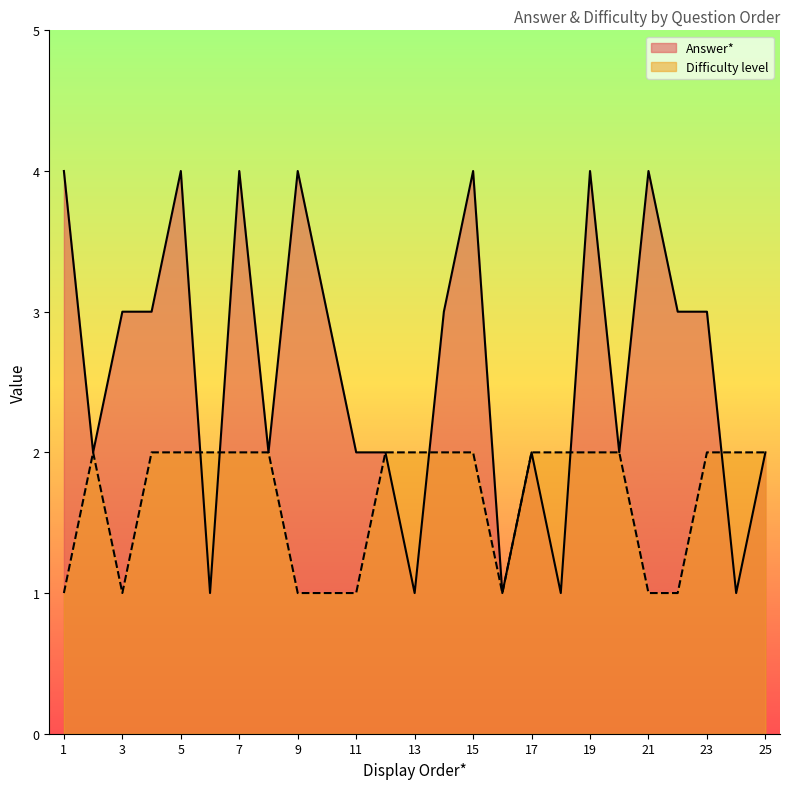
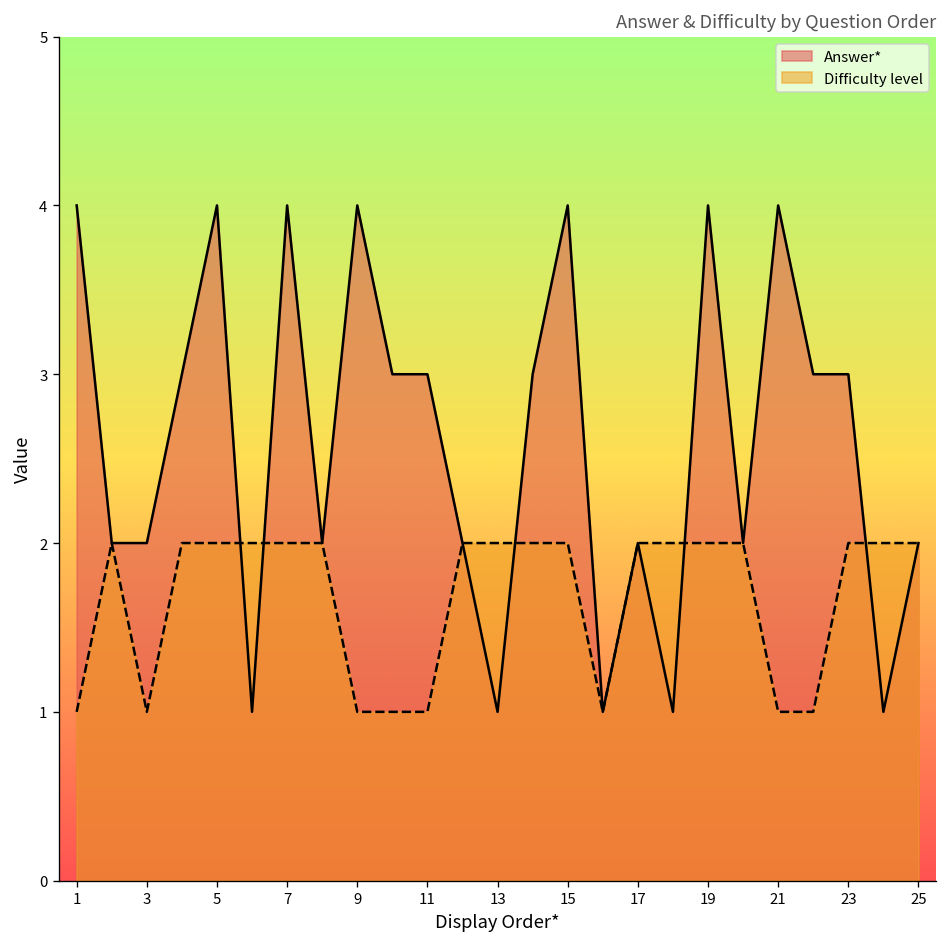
Answer*, 3: 3 -> 2
Answer*, 11: 2 -> 3
